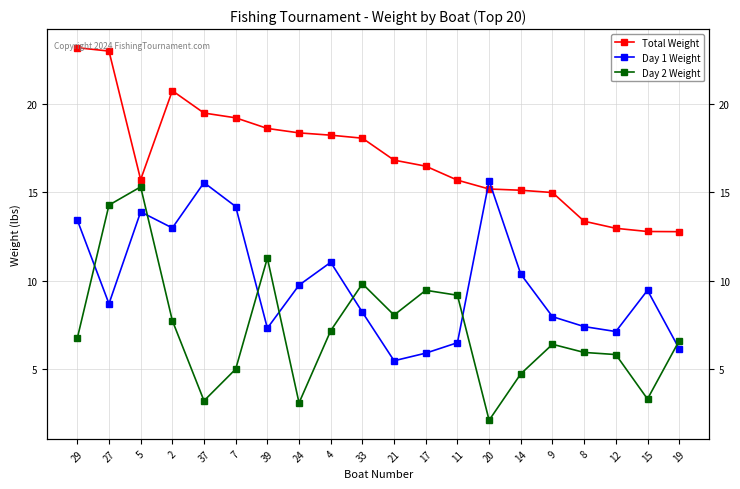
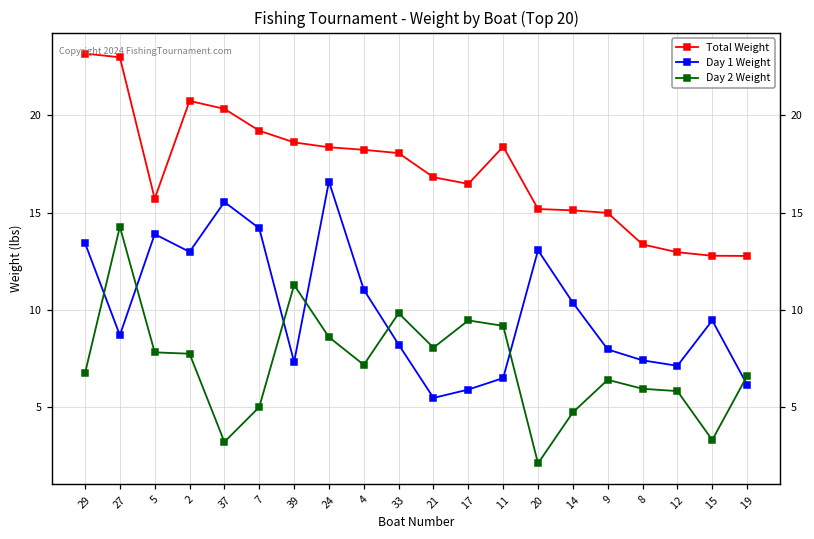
Day 2 Weight, 5: 15.3 -> 7.8
Total Weight, 37: 19.5 -> 20.3
Day 1 Weight, 24: 9.8 -> 16.6
Day 2 Weight, 24: 3.1 -> 8.6
Total Weight, 11: 15.7 -> 18.4
Day 1 Weight, 20: 15.6 -> 13.1
